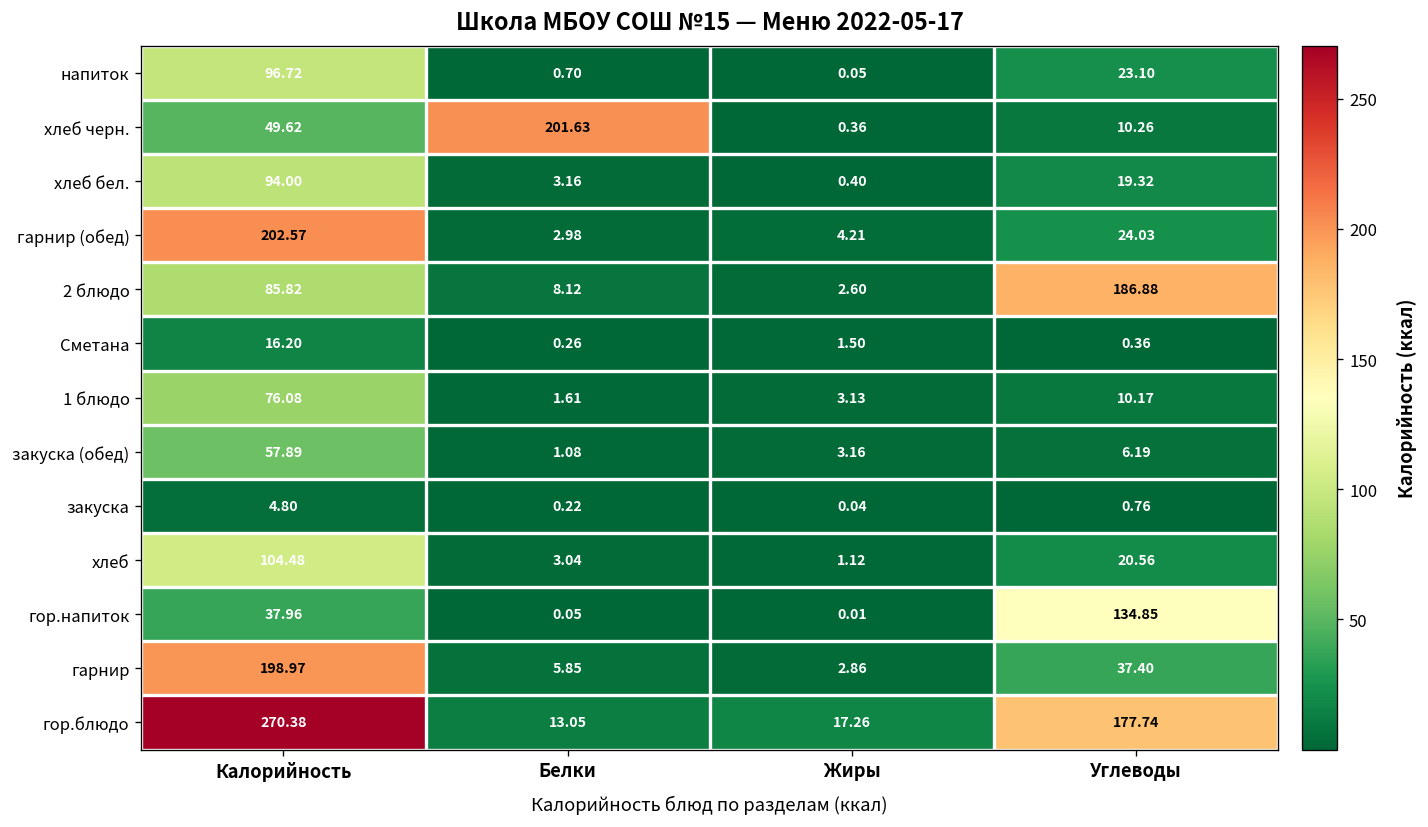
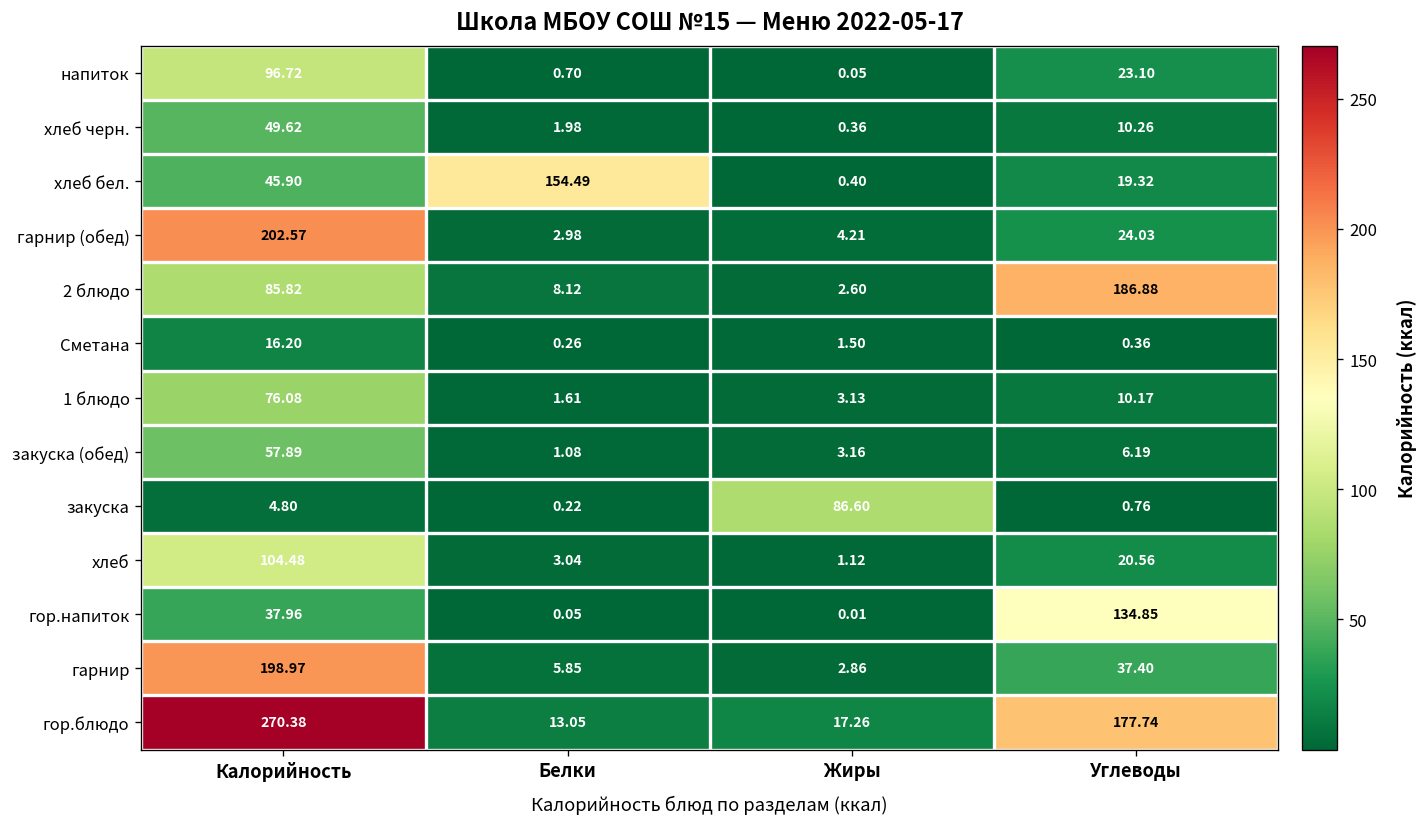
хлеб черн., Белки: 201.63 -> 1.98
хлеб бел., Калорийность: 94.00 -> 45.90
хлеб бел., Белки: 3.16 -> 154.49
закуска, Жиры: 0.04 -> 86.60
